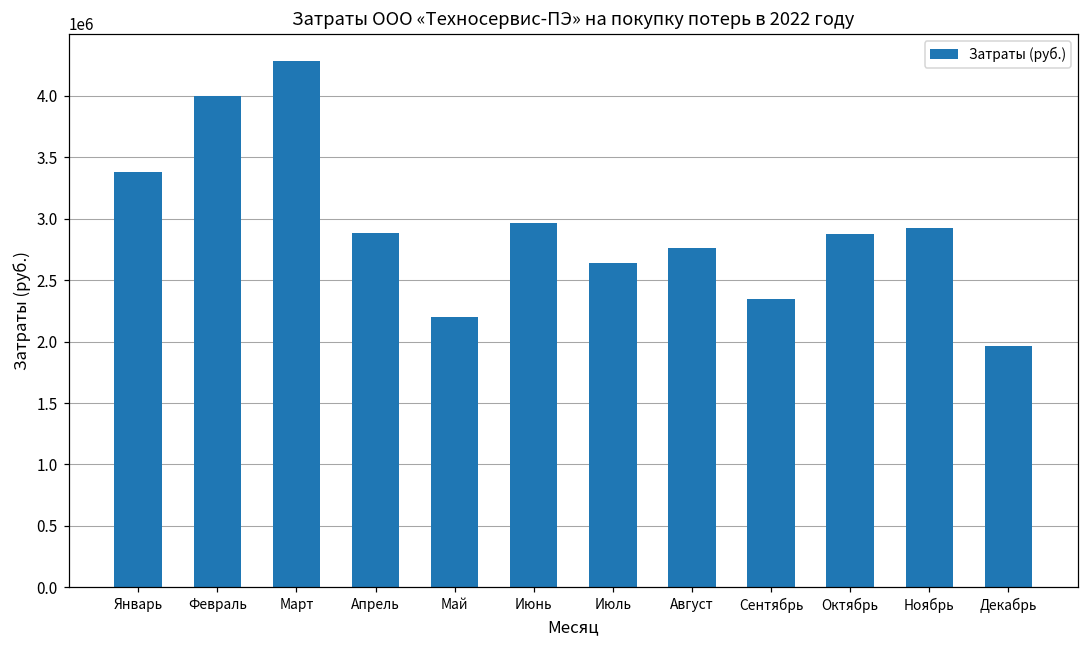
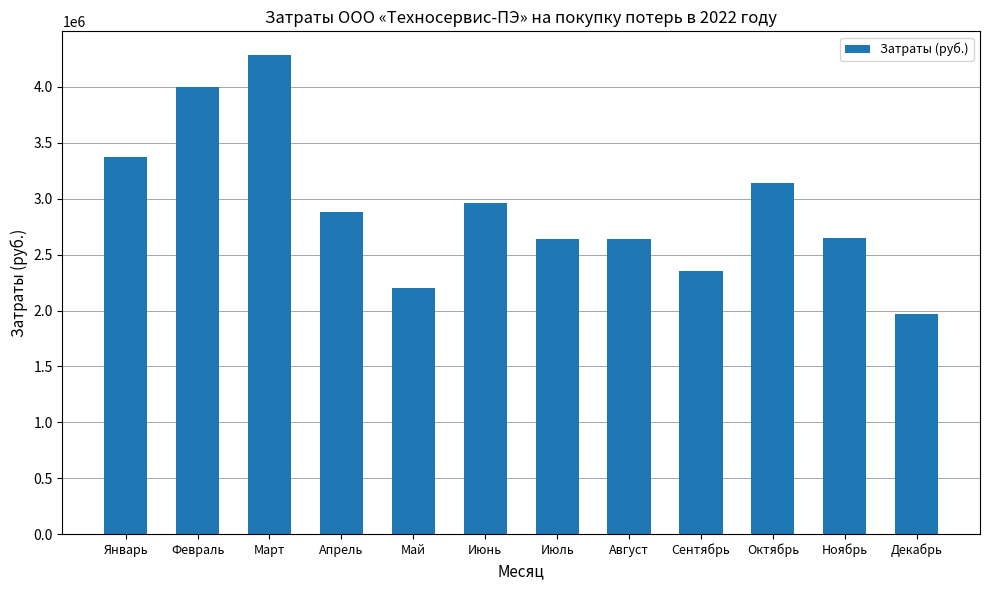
Август: 2760000 -> 2640000
Октябрь: 2870000 -> 3140000
Ноябрь: 2920000 -> 2650000
